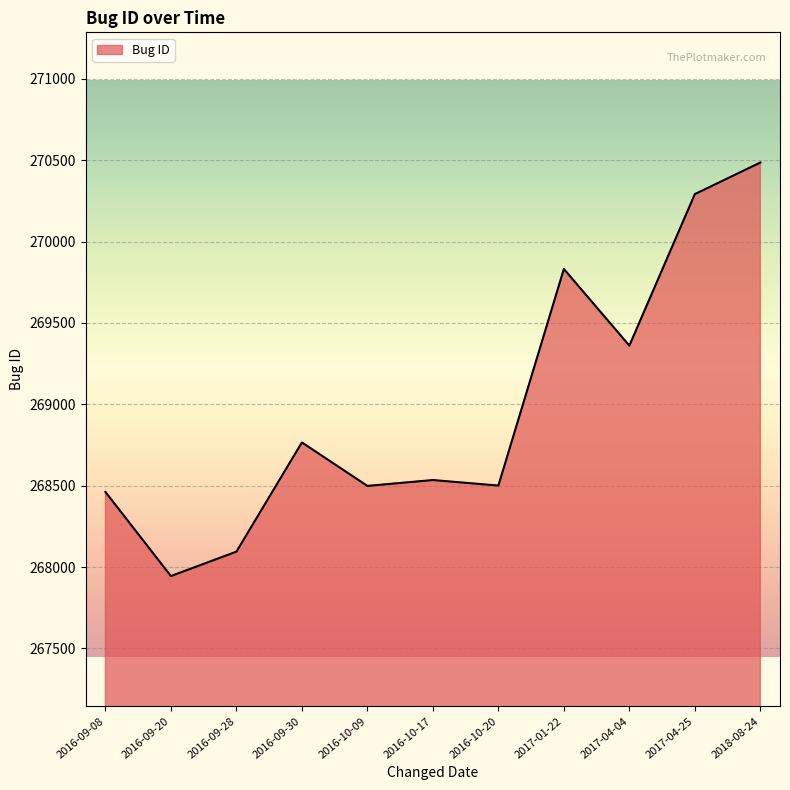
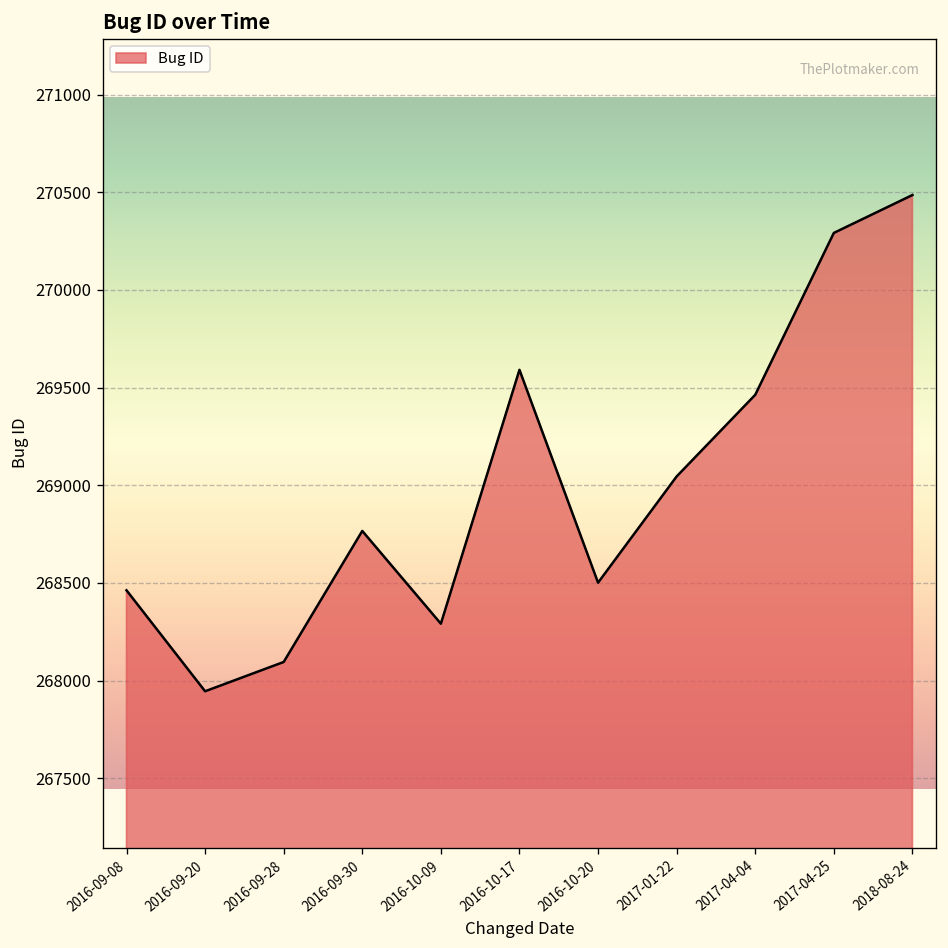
2016-10-09: 268500 -> 268290
2016-10-17: 268540 -> 269590
2017-01-22: 269830 -> 269050
2017-04-04: 269360 -> 269460
